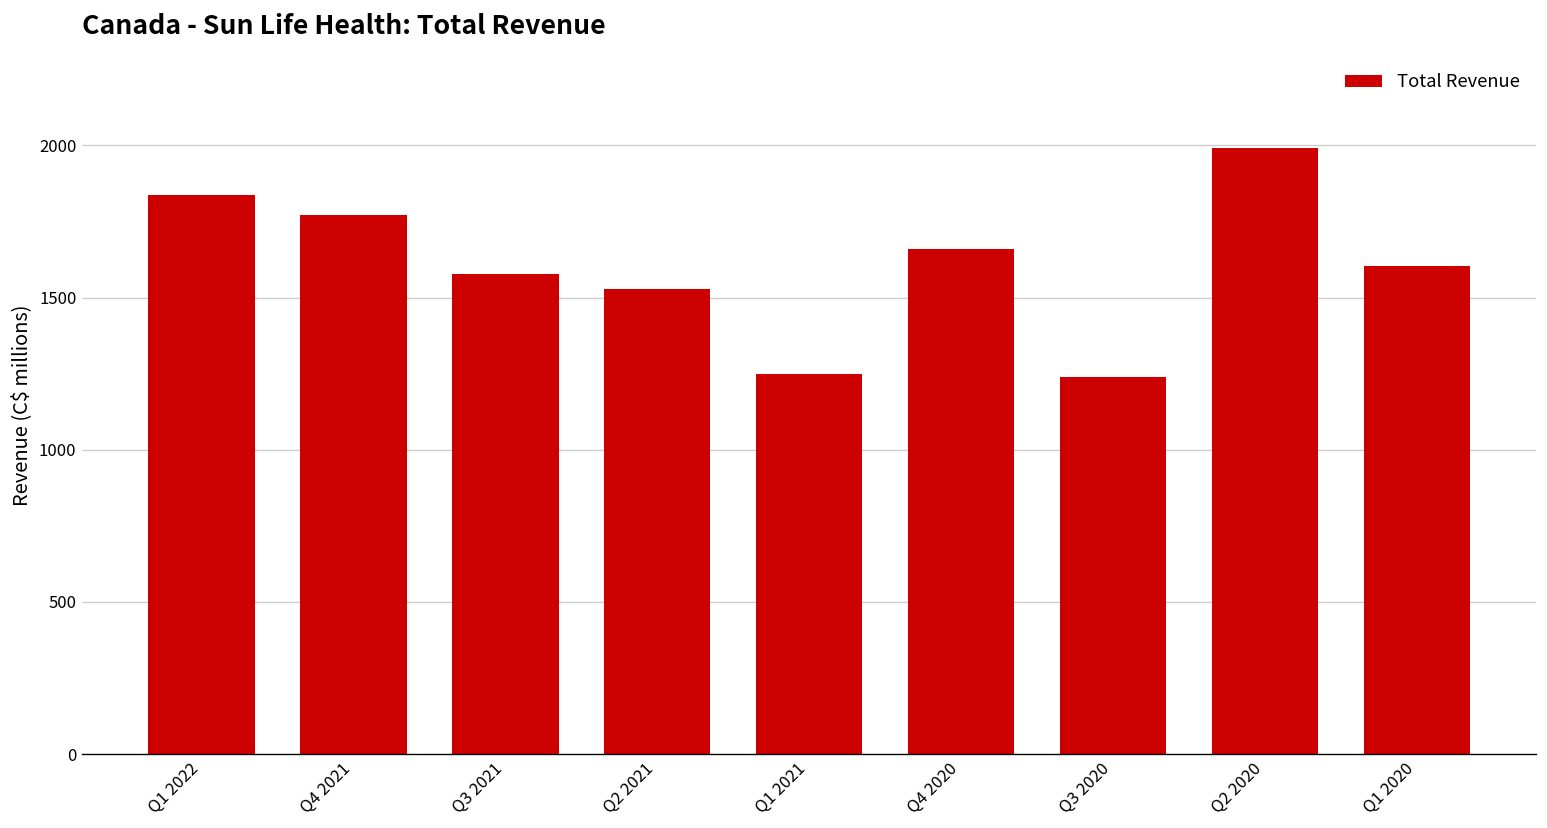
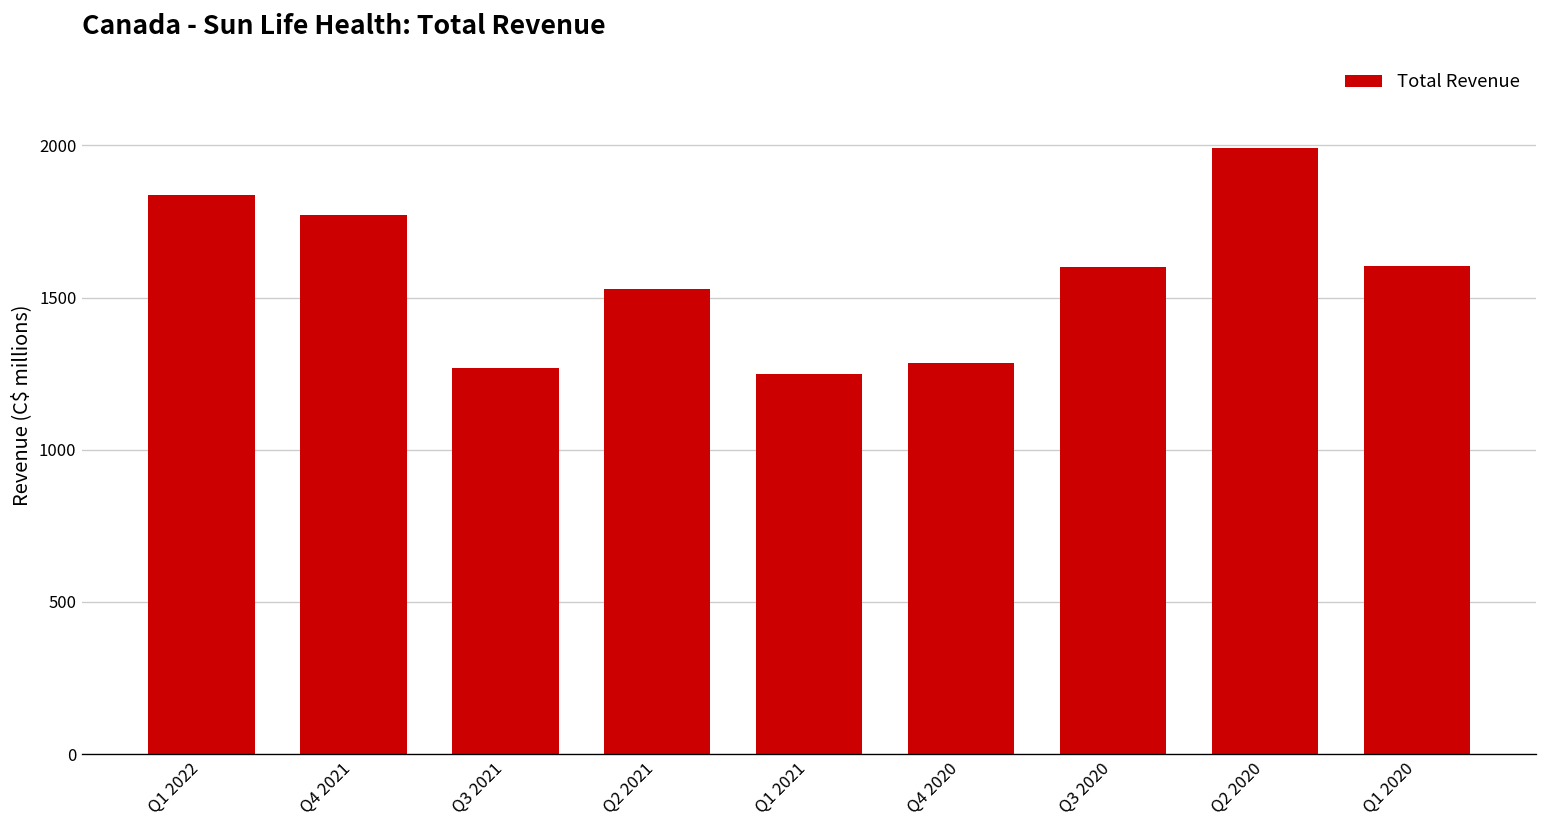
Q3 2021: 1580 -> 1270
Q4 2020: 1660 -> 1280
Q3 2020: 1240 -> 1600
